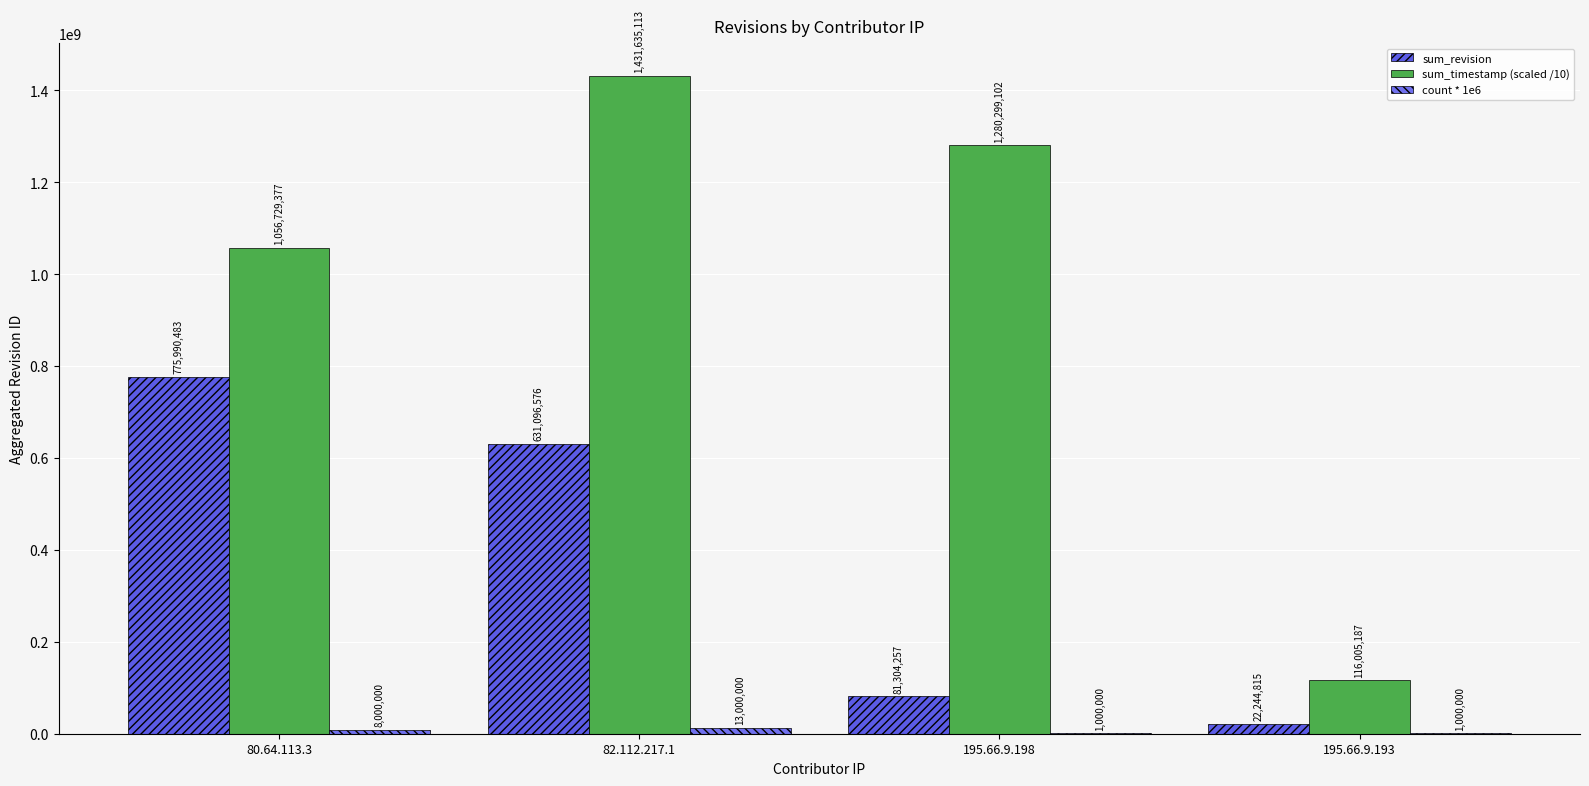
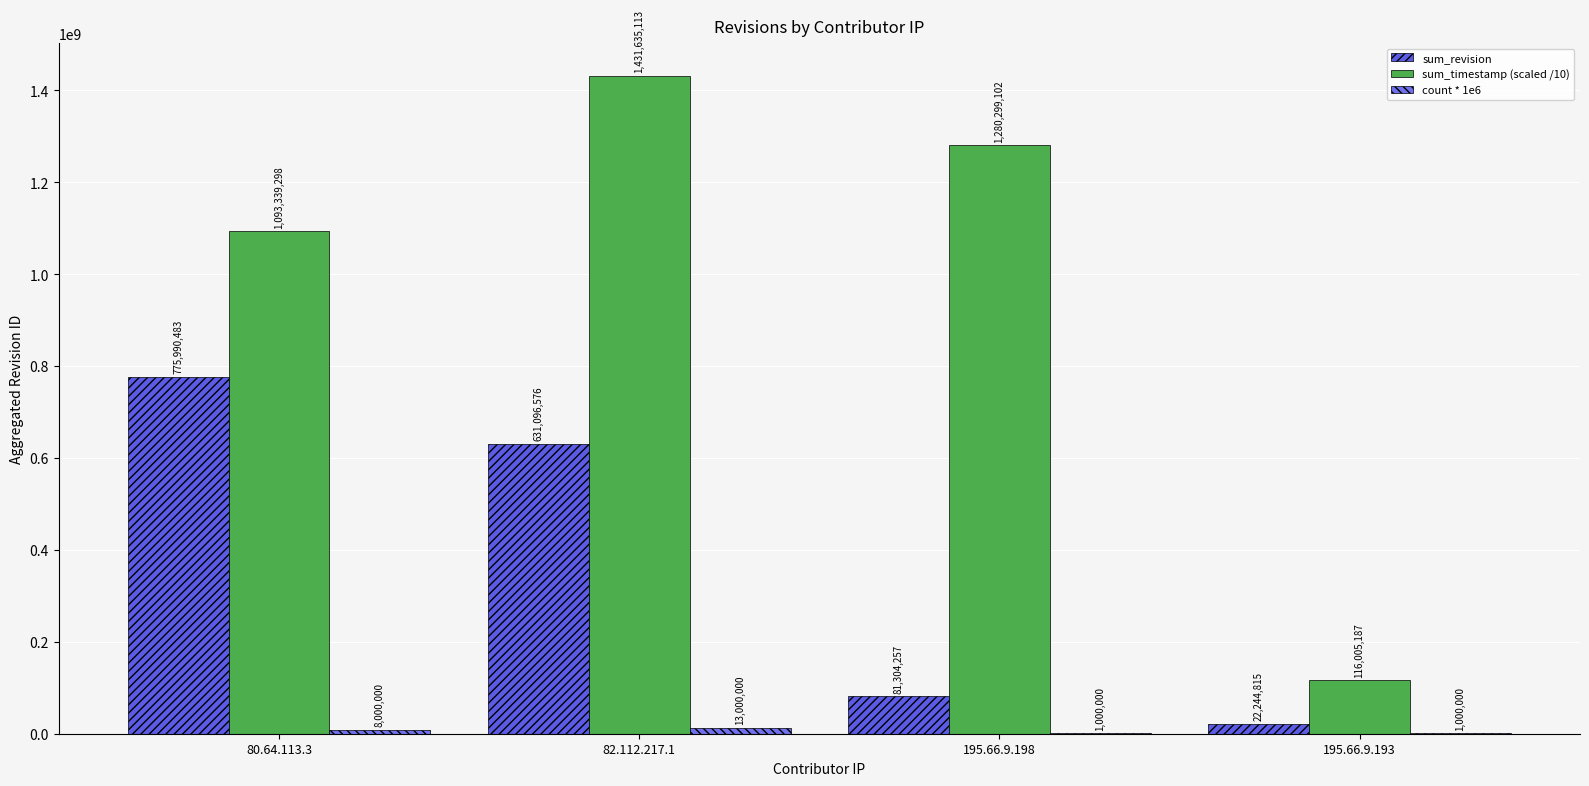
sum_timestamp (scaled /10), 80.64.113.3: 1,056,729,377 -> 1,093,339,298
